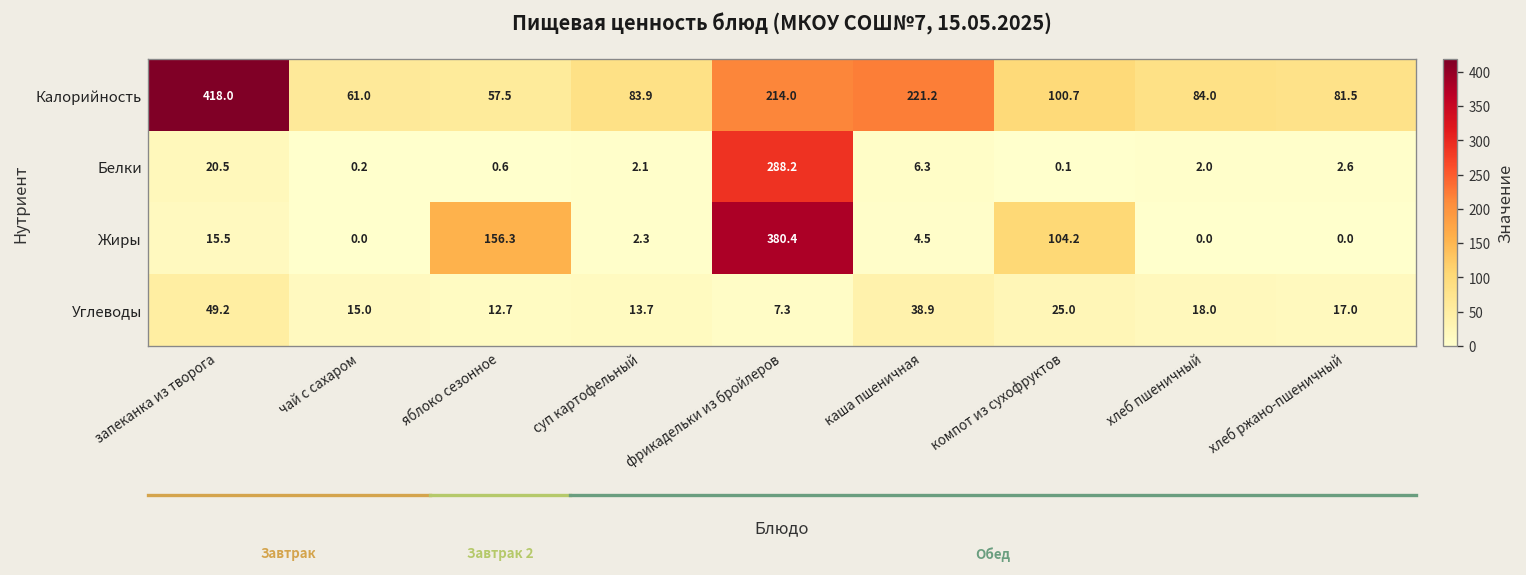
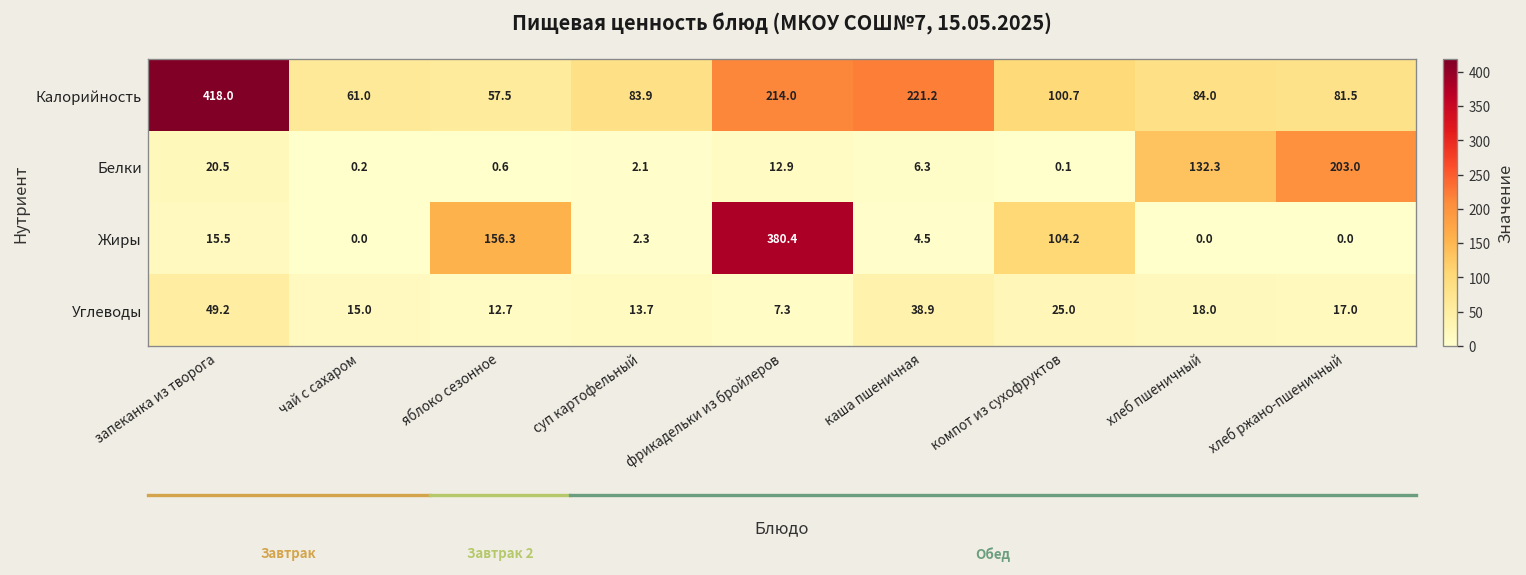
Белки, фрикадельки из бройлеров: 288.2 -> 12.9
Белки, хлеб пшеничный: 2.0 -> 132.3
Белки, хлеб ржано-пшеничный: 2.6 -> 203.0
